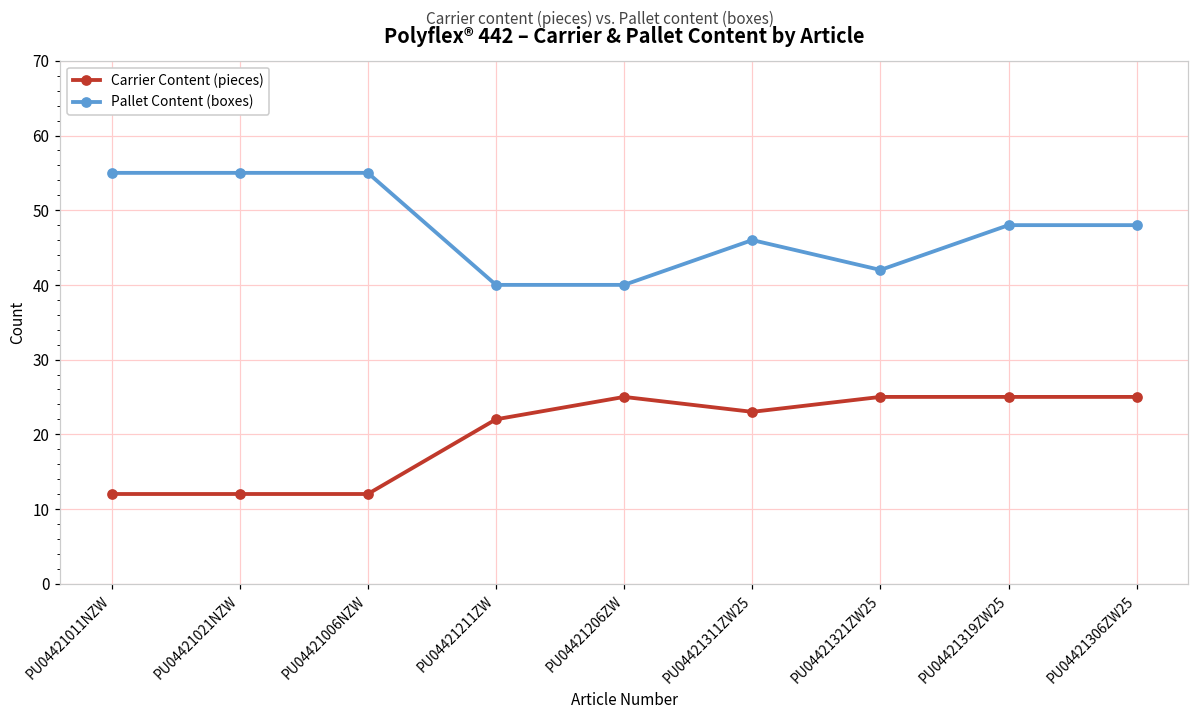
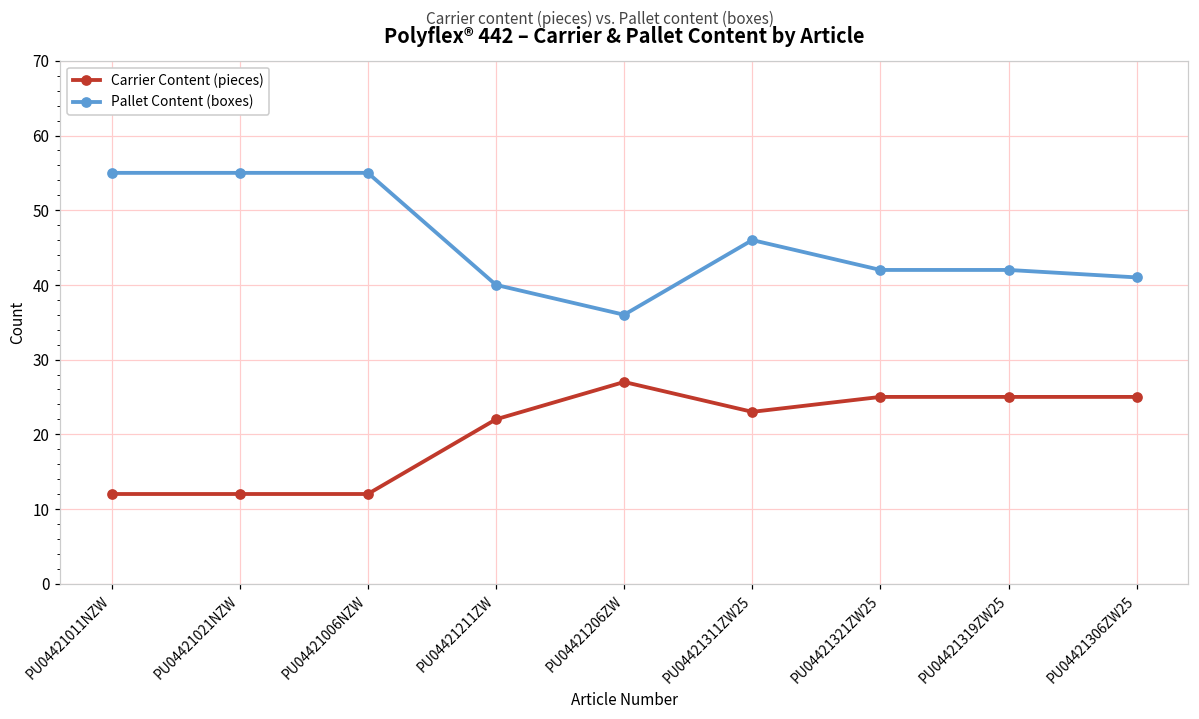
Carrier Content (pieces), PU04421206ZW: 25 -> 27
Pallet Content (boxes), PU04421206ZW: 40 -> 36
Pallet Content (boxes), PU04421319ZW25: 48 -> 42
Pallet Content (boxes), PU04421306ZW25: 48 -> 41
